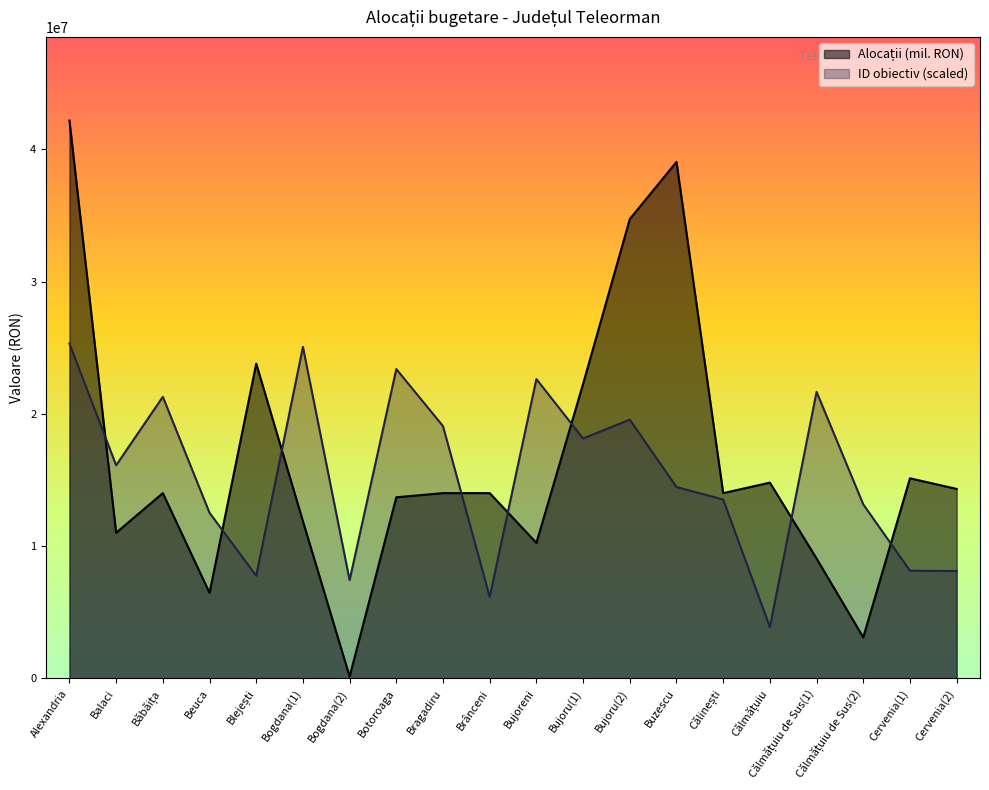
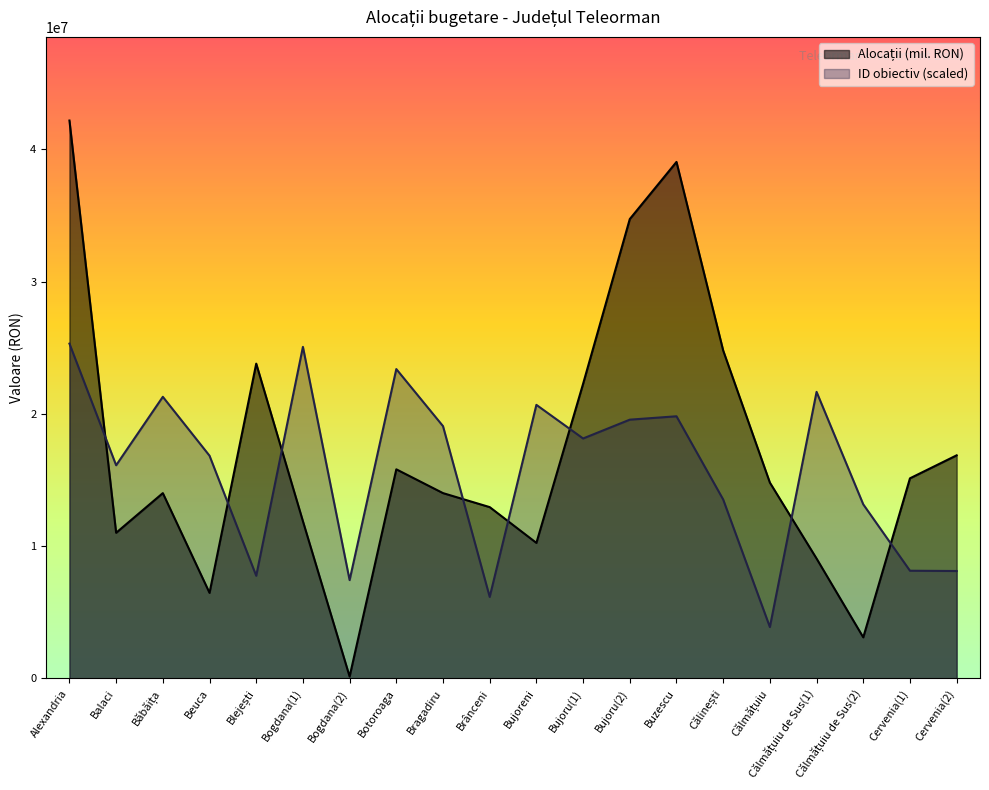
ID obiectiv (scaled), Beuca: 12500000 -> 16800000
Alocații (mil. RON), Botoroaga: 13700000 -> 15800000
Alocații (mil. RON), Brânceni: 14000000 -> 12900000
ID obiectiv (scaled), Bujoreni: 22600000 -> 20700000
ID obiectiv (scaled), Buzescu: 14500000 -> 19800000
Alocații (mil. RON), Călinești: 14000000 -> 24800000
Alocații (mil. RON), Cervenia(2): 14300000 -> 16900000
